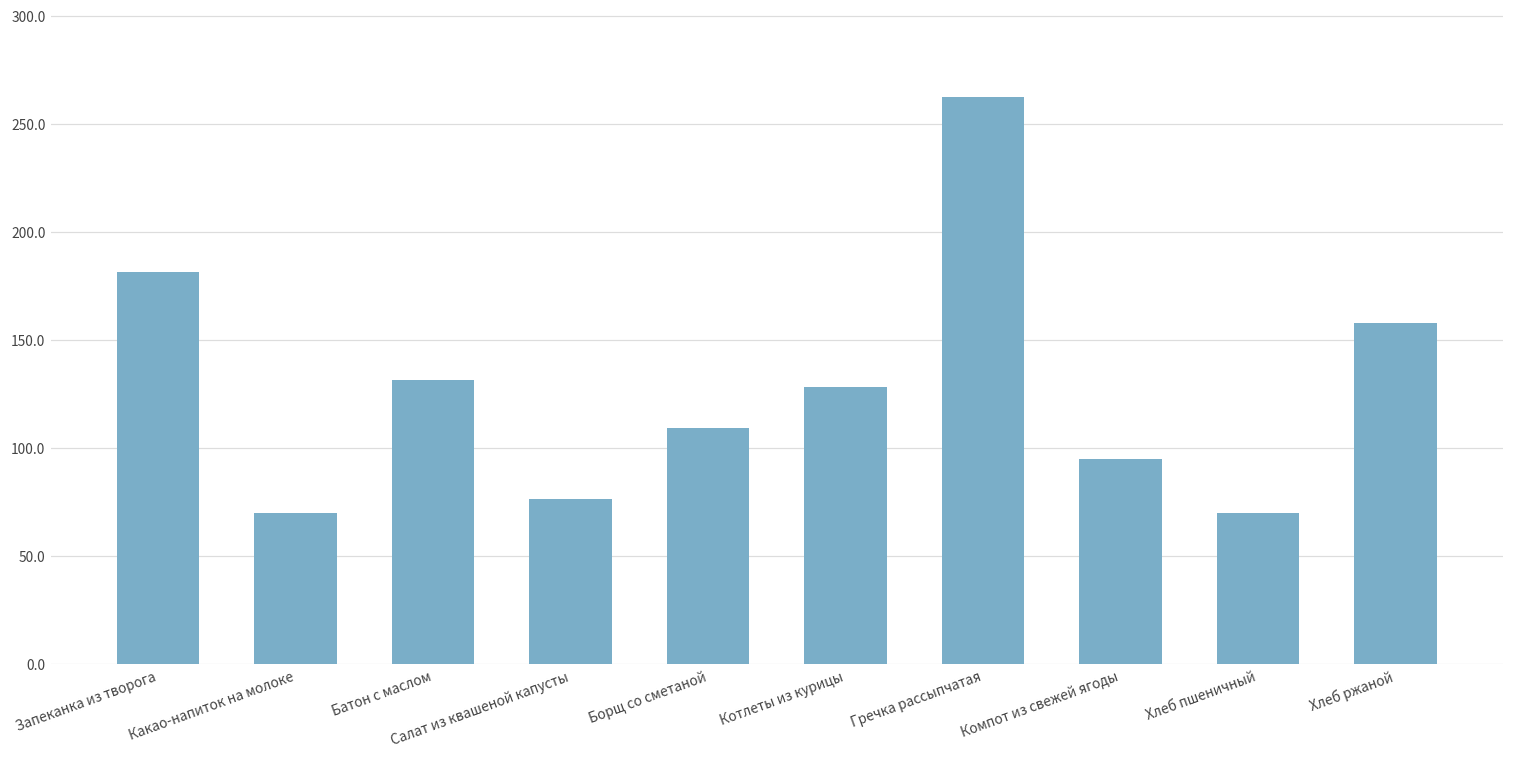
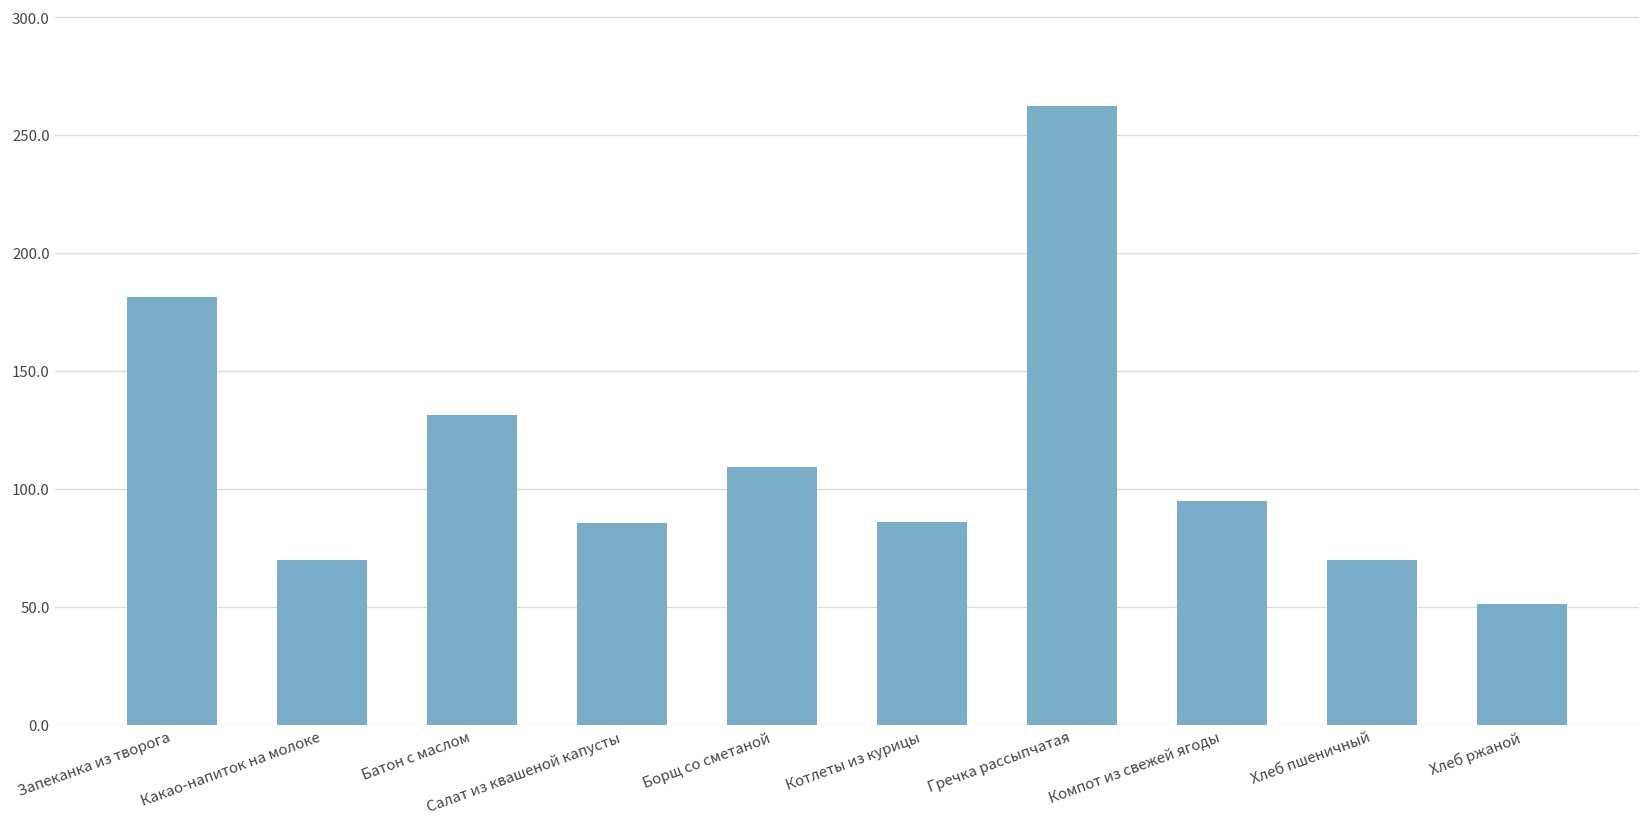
Салат из квашеной капусты: 77 -> 86
Котлеты из курицы: 128 -> 86
Хлеб ржаной: 158 -> 51
